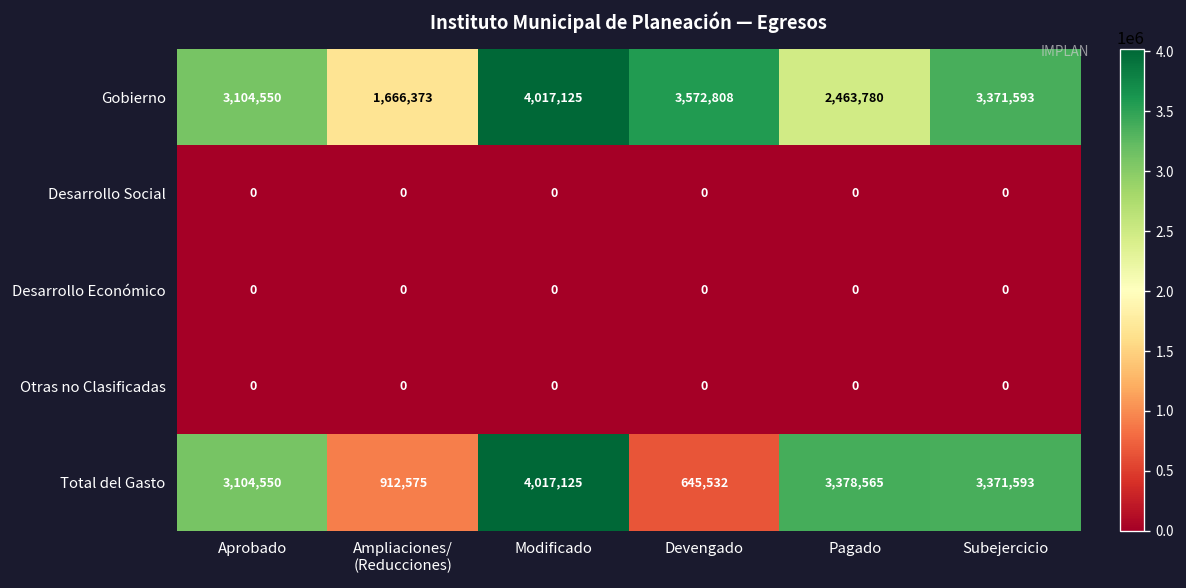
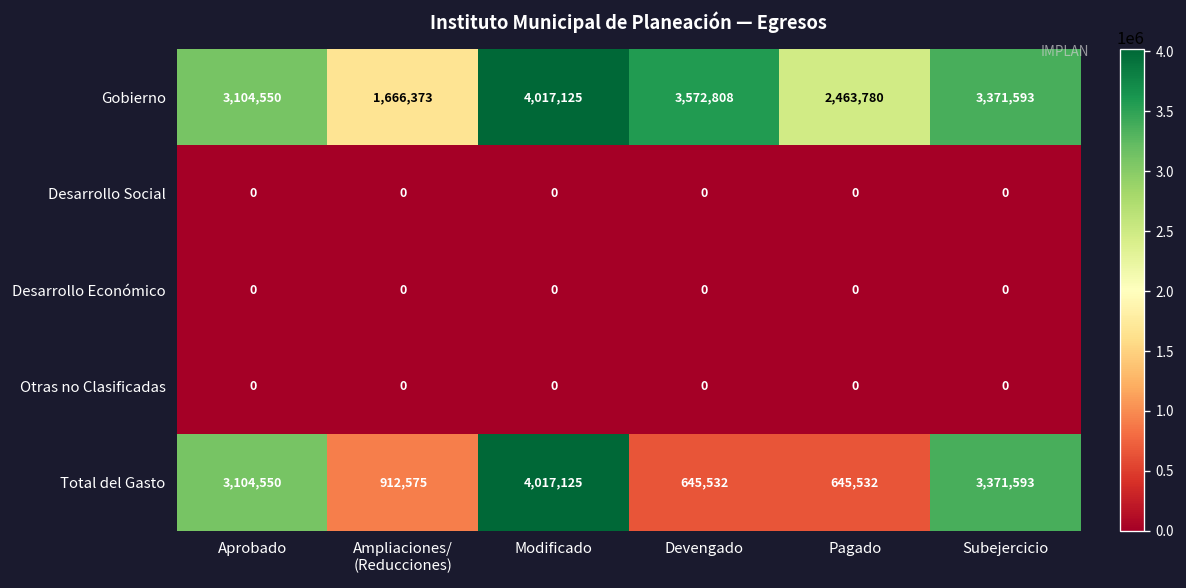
Total del Gasto, Pagado: 3,378,565 -> 645,532
